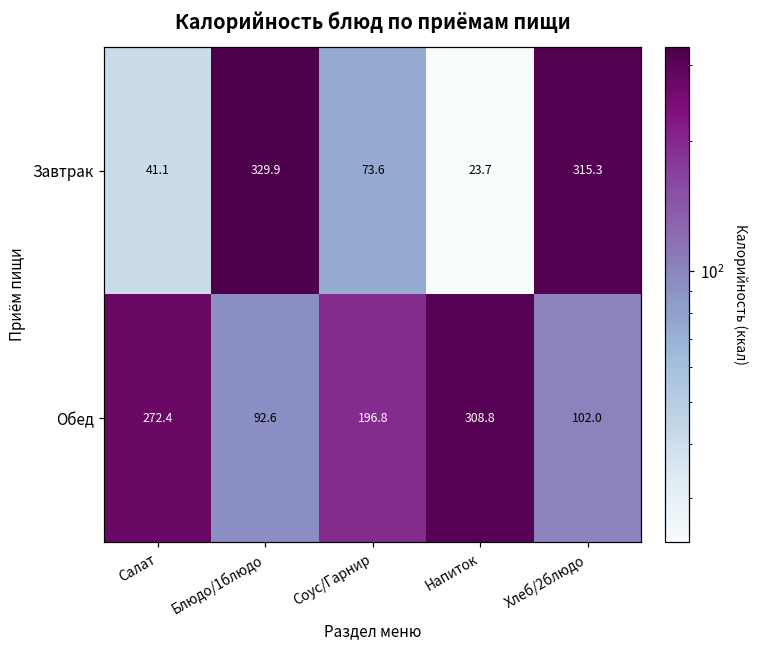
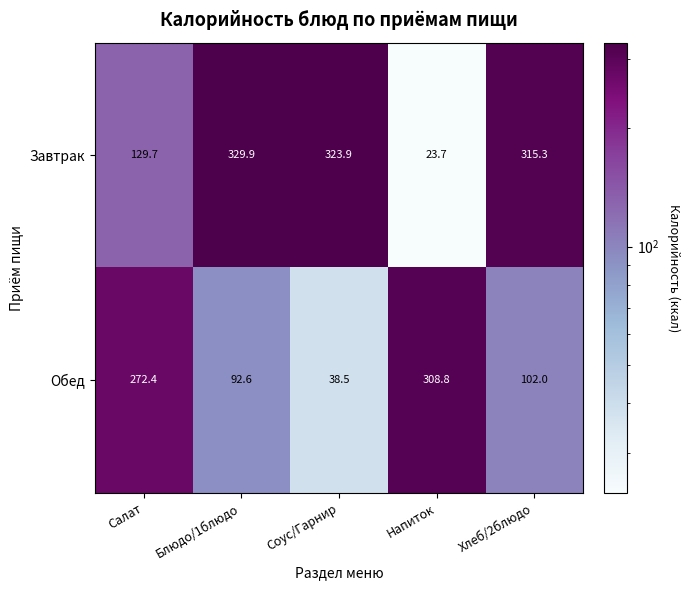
Завтрак, Салат: 41.1 -> 129.7
Завтрак, Соус/Гарнир: 73.6 -> 323.9
Обед, Соус/Гарнир: 196.8 -> 38.5
